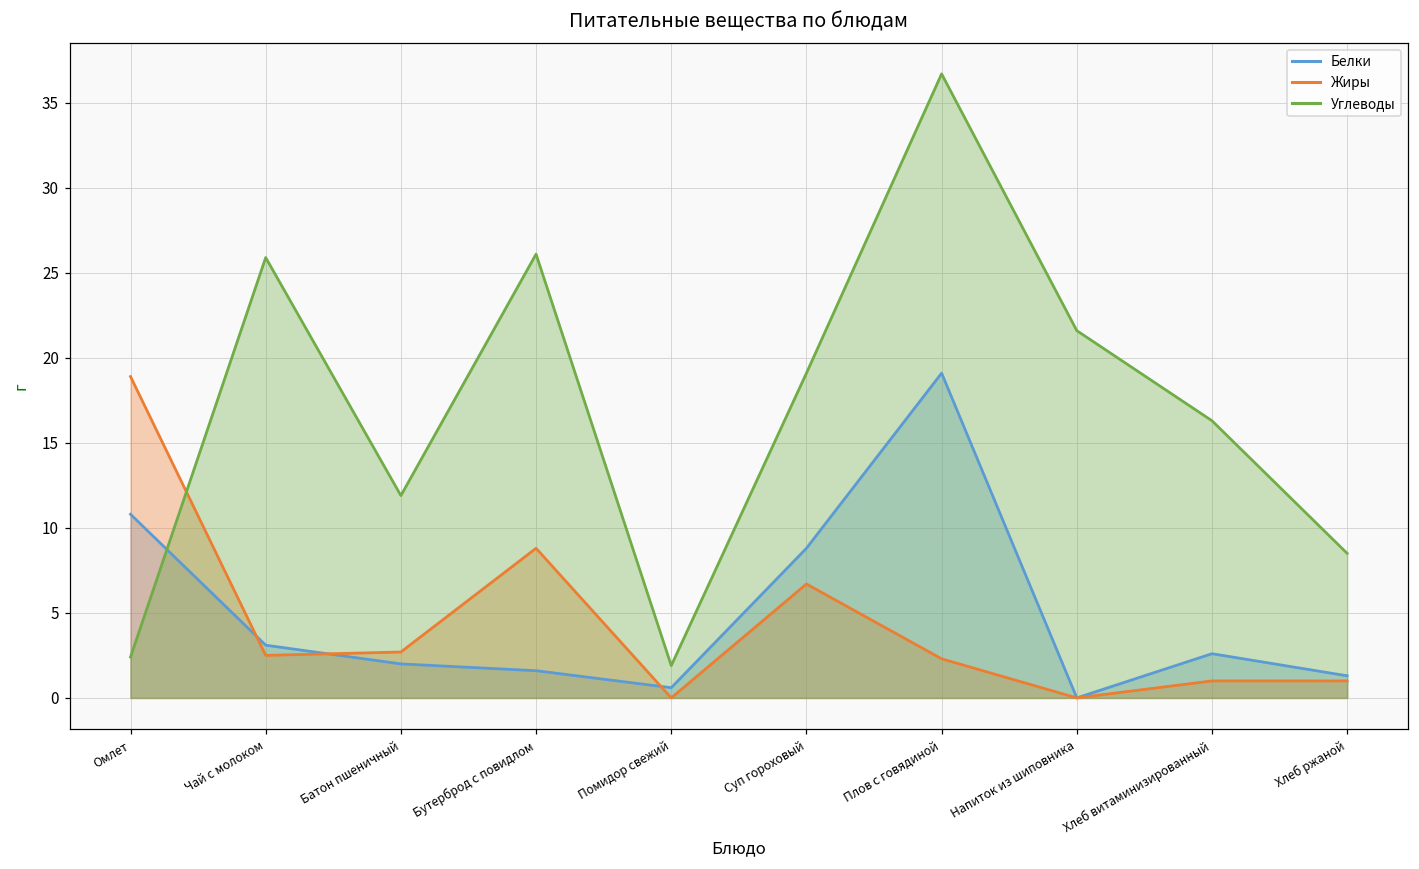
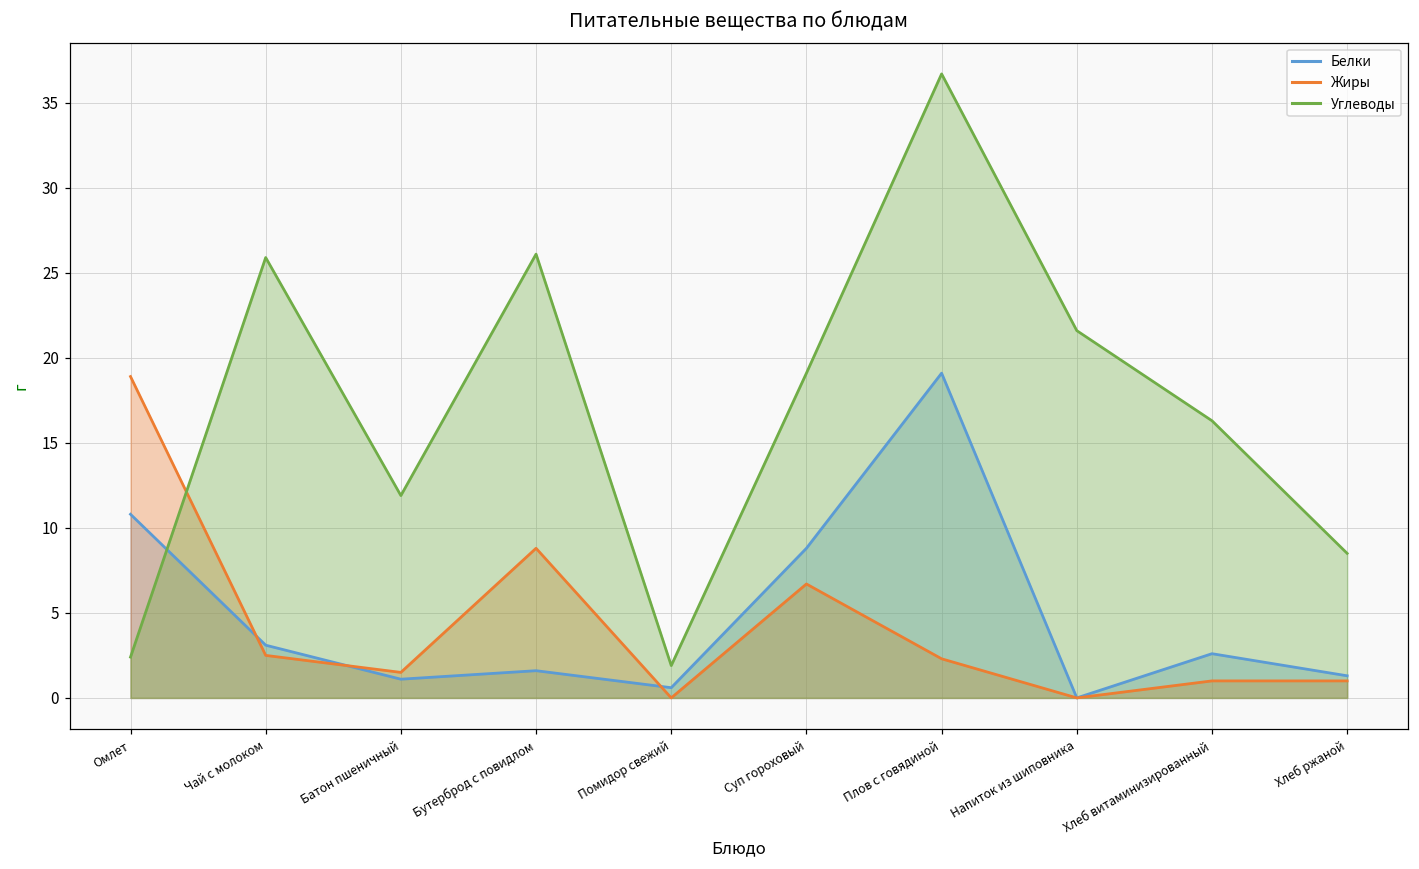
Белки, Батон пшеничный: 2.0 -> 1.1
Жиры, Батон пшеничный: 2.7 -> 1.5
